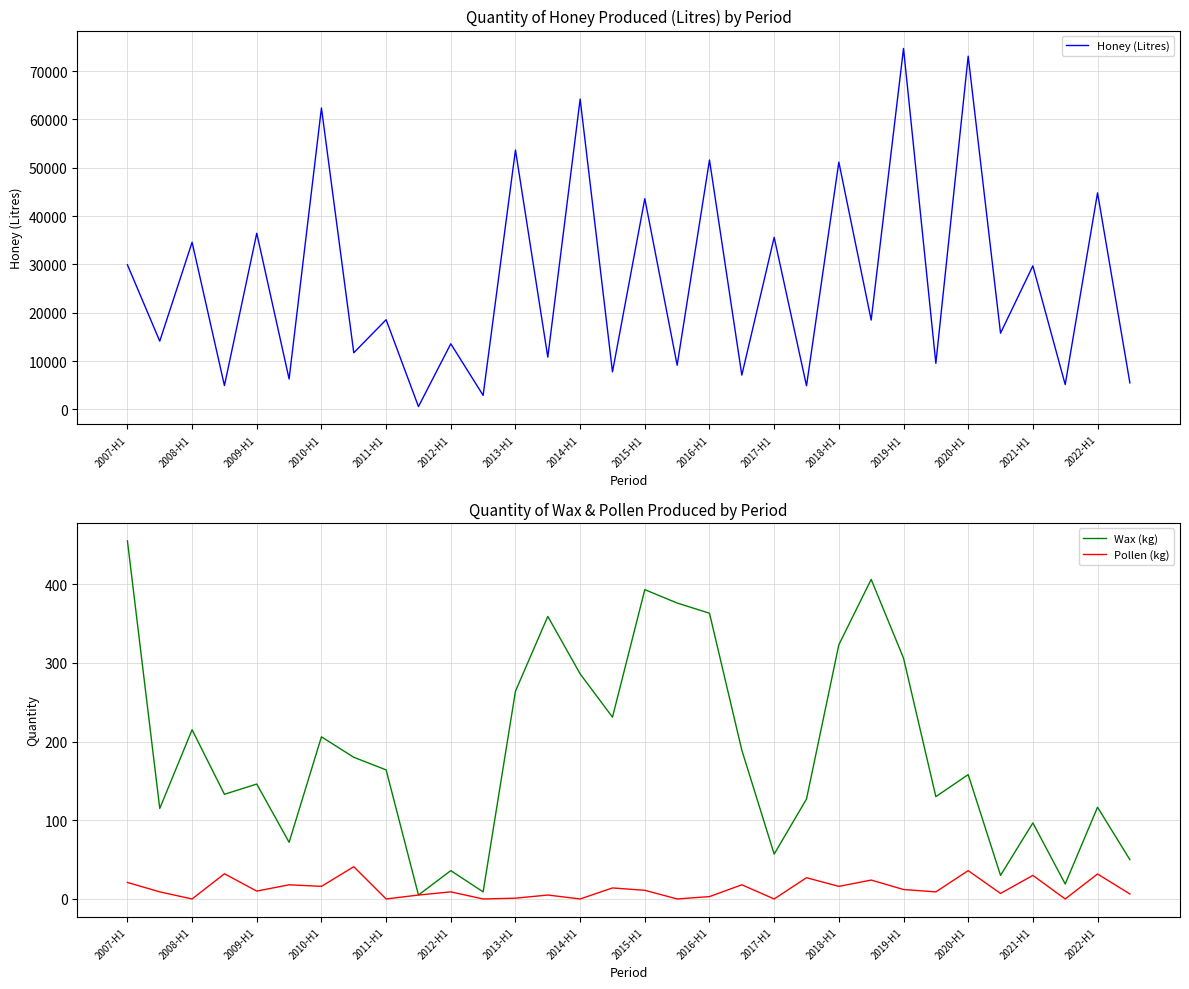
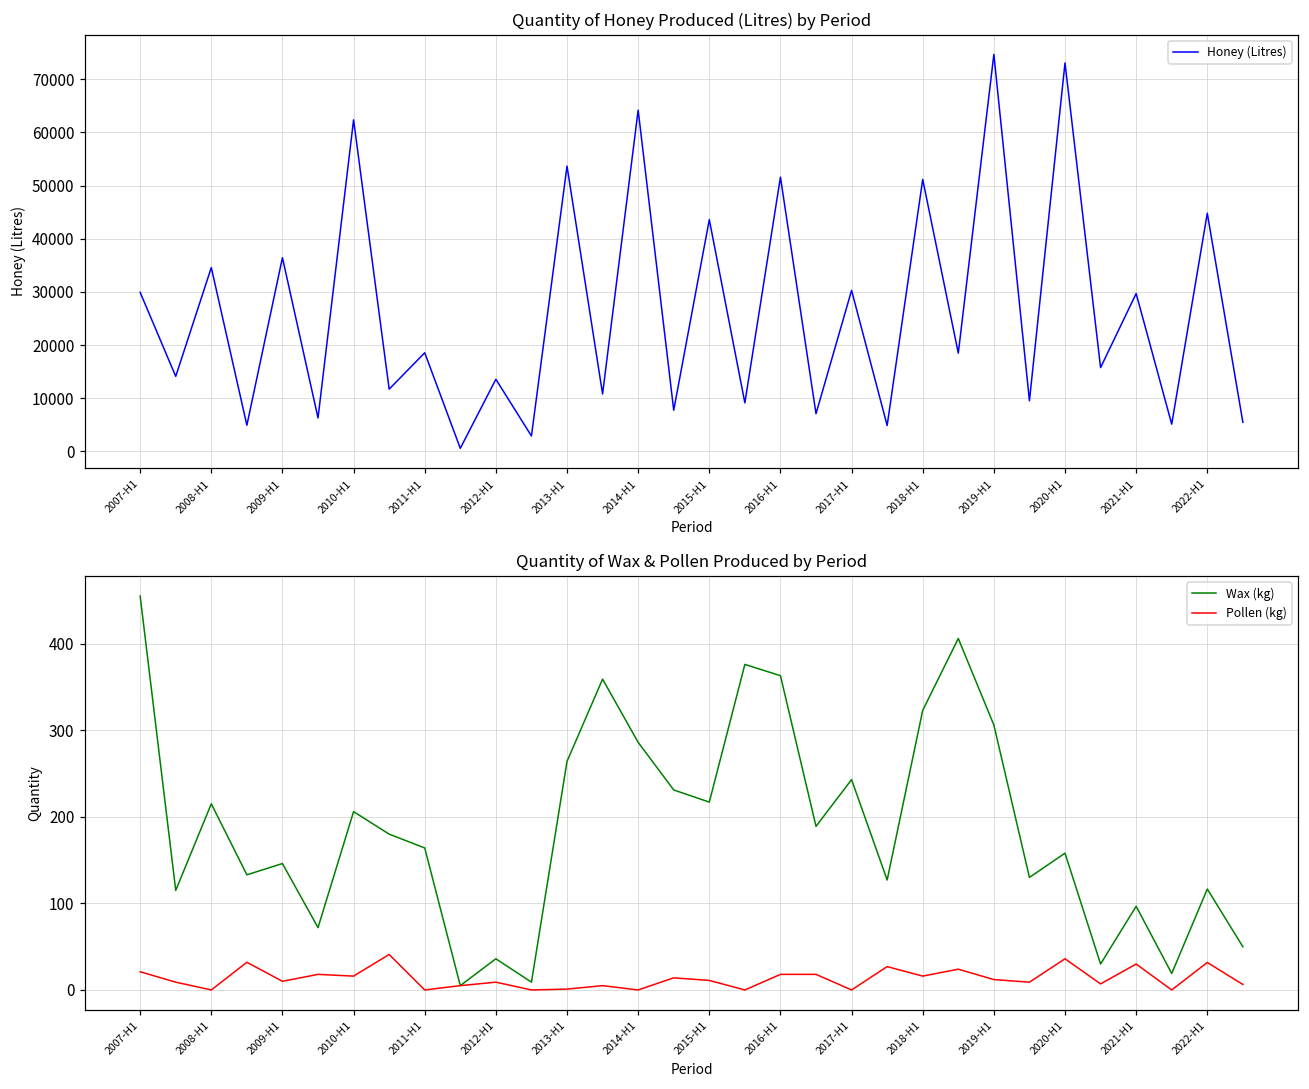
Quantity of Honey Produced (Litres) by Period, 2017-H1: 36000 -> 30000
Quantity of Wax & Pollen Produced by Period, Wax (kg), 2015-H1: 390 -> 220
Quantity of Wax & Pollen Produced by Period, Pollen (kg), 2016-H1: 0 -> 20
Quantity of Wax & Pollen Produced by Period, Wax (kg), 2017-H1: 60 -> 240
